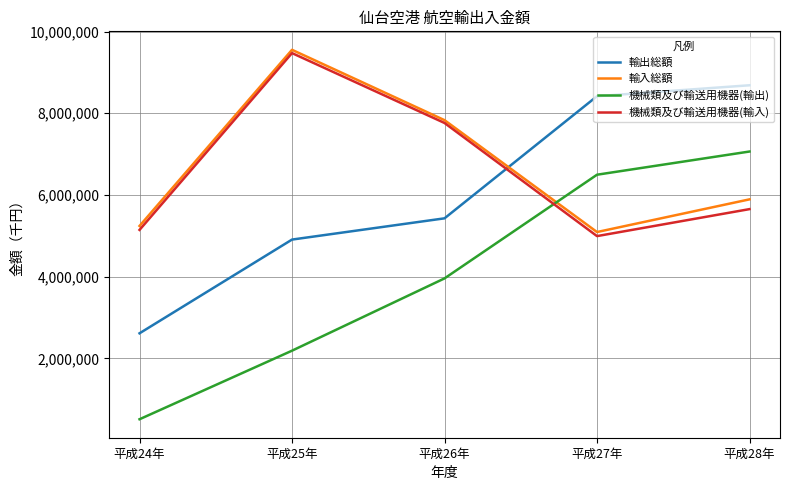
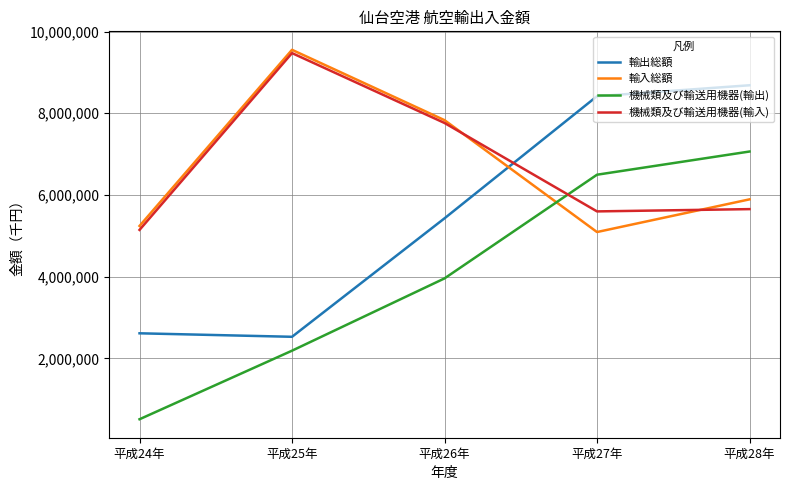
輸出総額, 平成25年: 4,900,000 -> 2,500,000
機械類及び輸送用機器(輸入), 平成27年: 5,000,000 -> 5,600,000
